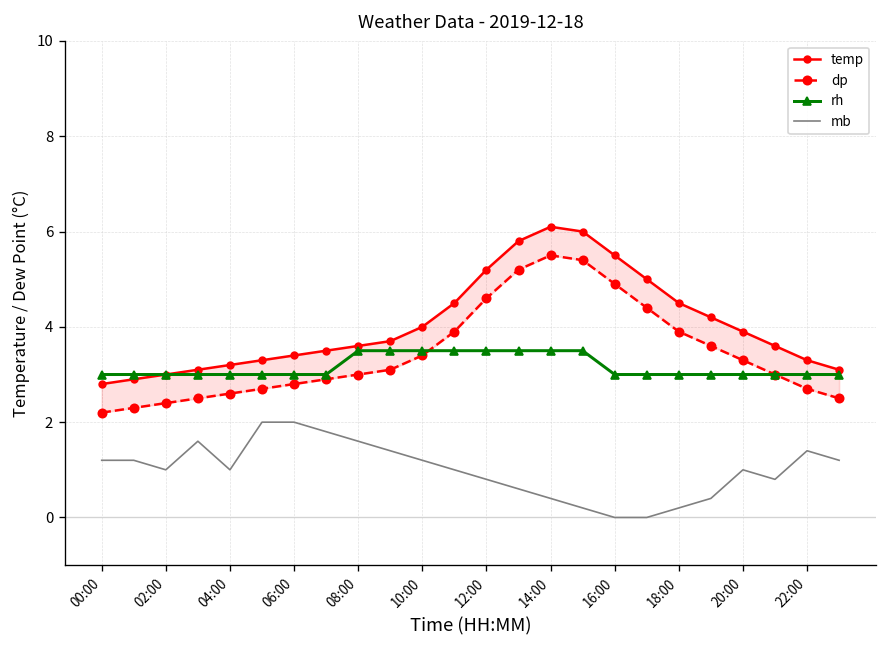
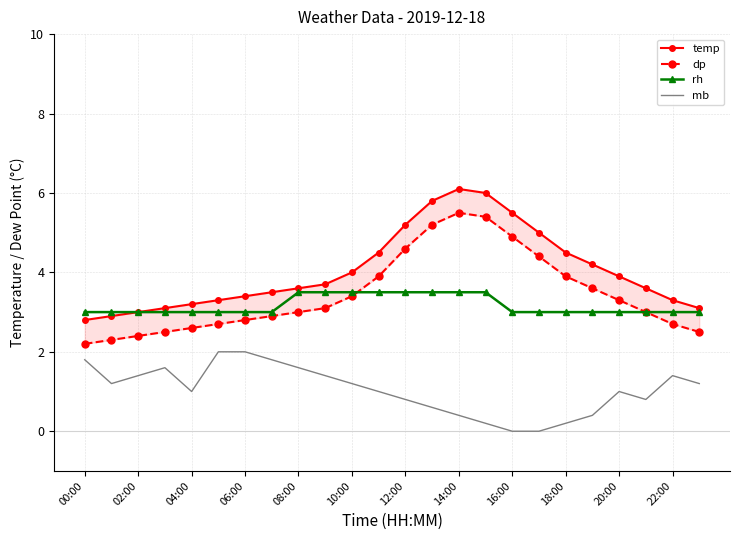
mb, 00:00: 1.2 -> 1.8
mb, 02:00: 1.0 -> 1.4
